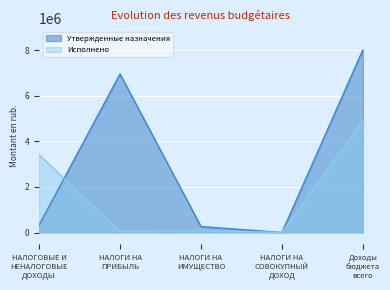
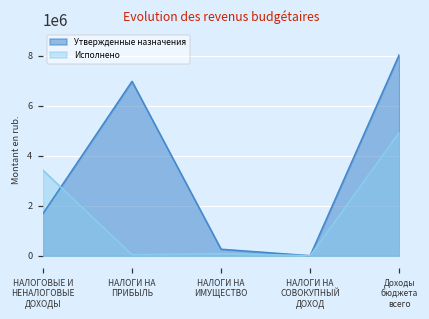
Утвержденные назначения, НАЛОГОВЫЕ И НЕНАЛОГОВЫЕ ДОХОДЫ: 300000 -> 1700000
